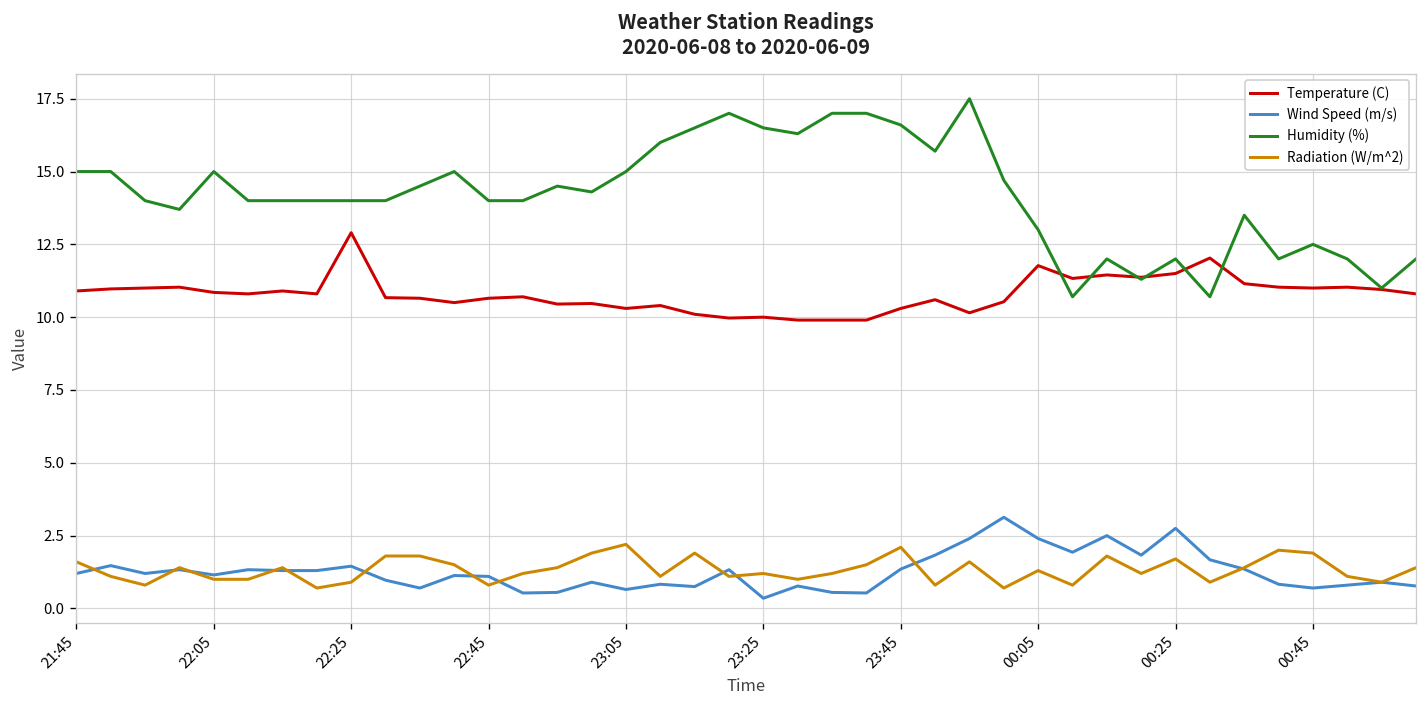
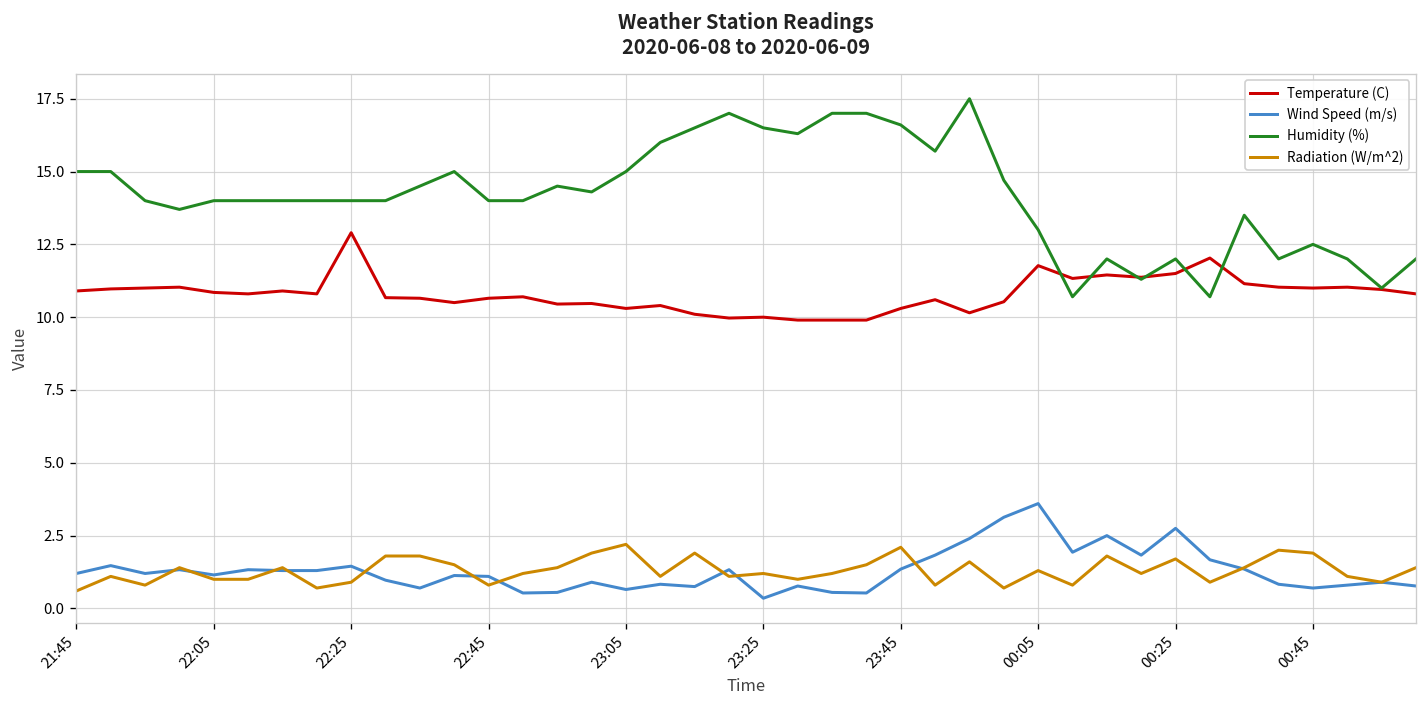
Radiation (W/m^2), 21:45: 1.6 -> 0.6
Humidity (%), 22:05: 15 -> 14
Wind Speed (m/s), 00:05: 2.4 -> 3.6
